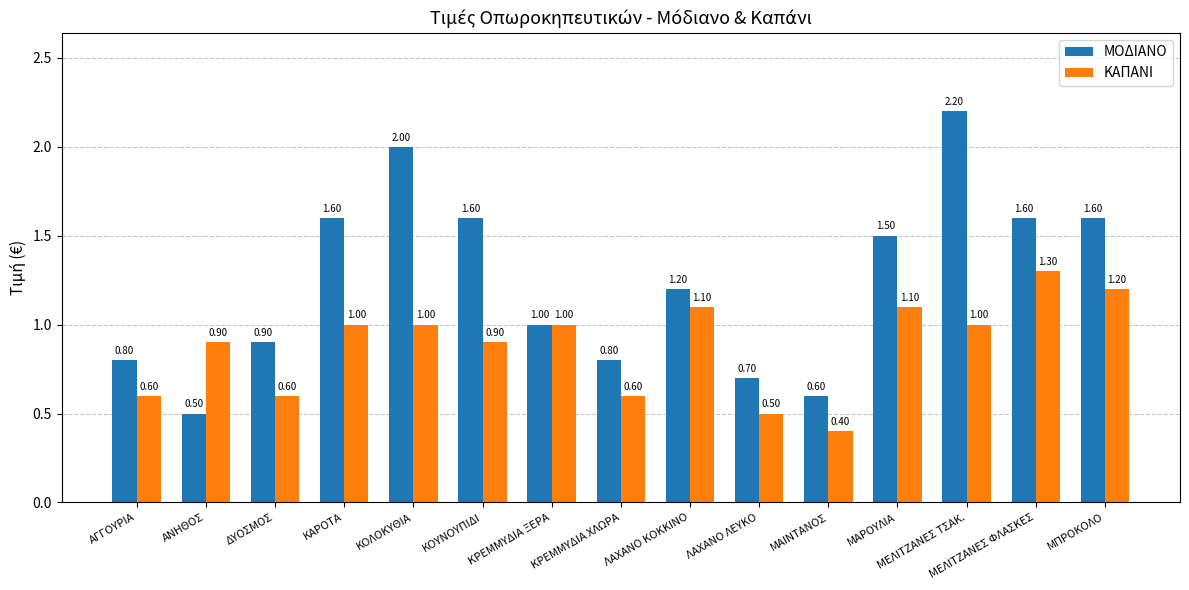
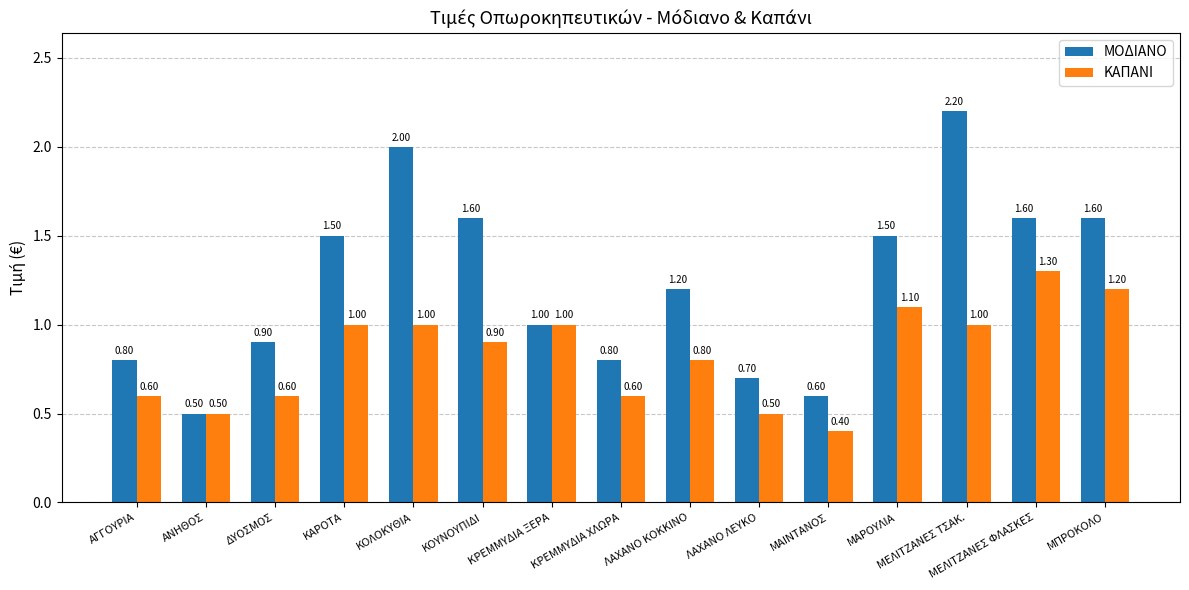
ΚΑΠΑΝΙ, ΑΝΗΘΟΣ: 0.90 -> 0.50
ΜΟΔΙΑΝΟ, ΚΑΡΟΤΑ: 1.60 -> 1.50
ΚΑΠΑΝΙ, ΛΑΧΑΝΟ ΚΟΚΚΙΝΟ: 1.10 -> 0.80
